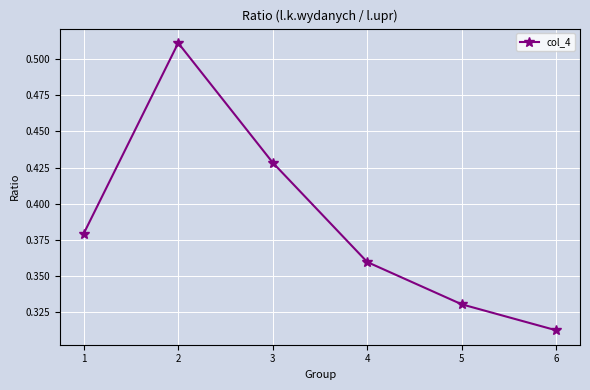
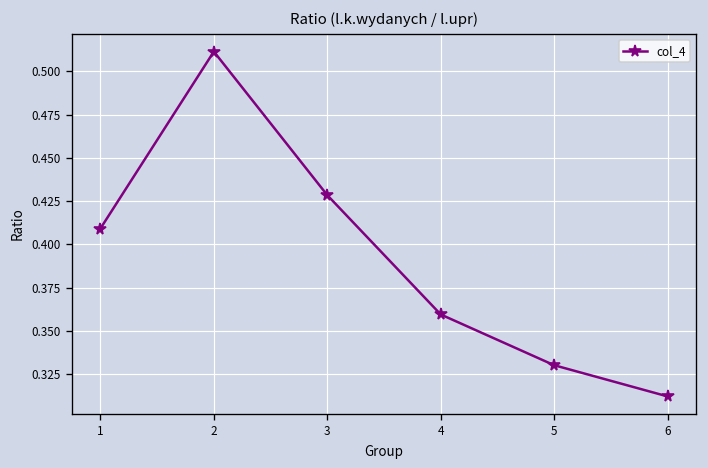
1: 0.379 -> 0.409
